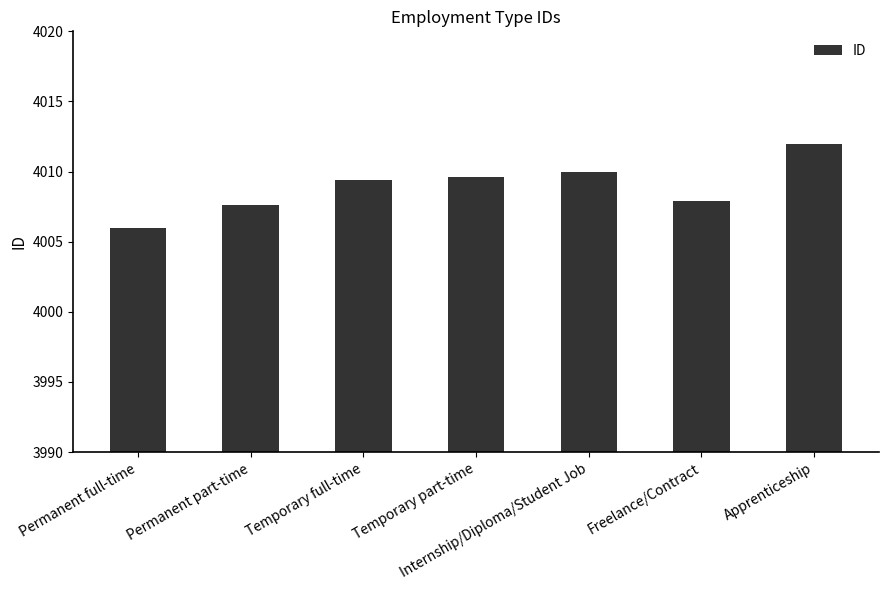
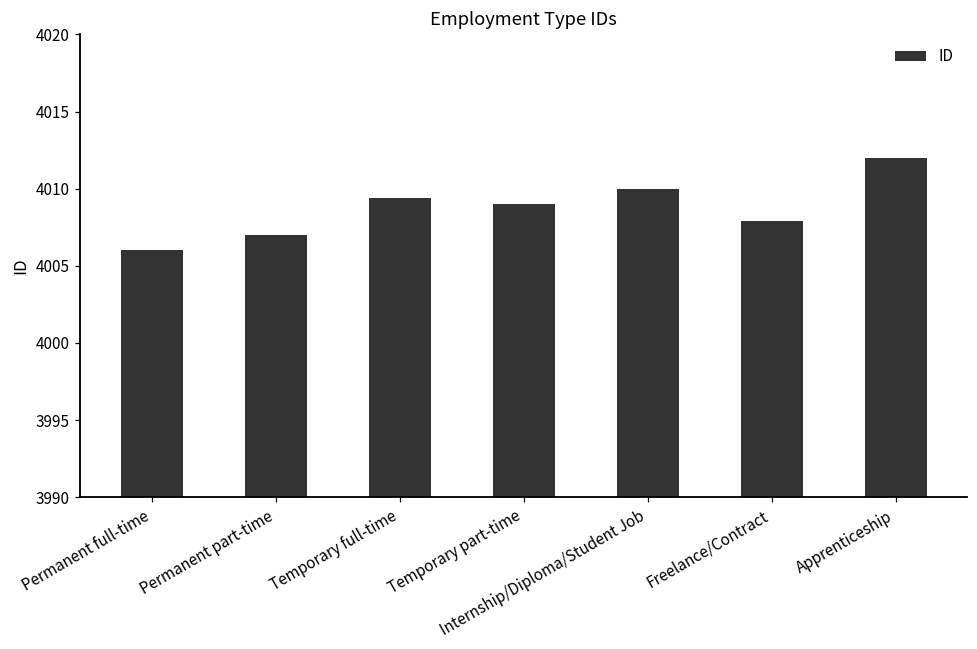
Permanent part-time: 4007.6 -> 4007.0
Temporary part-time: 4009.6 -> 4009.0
